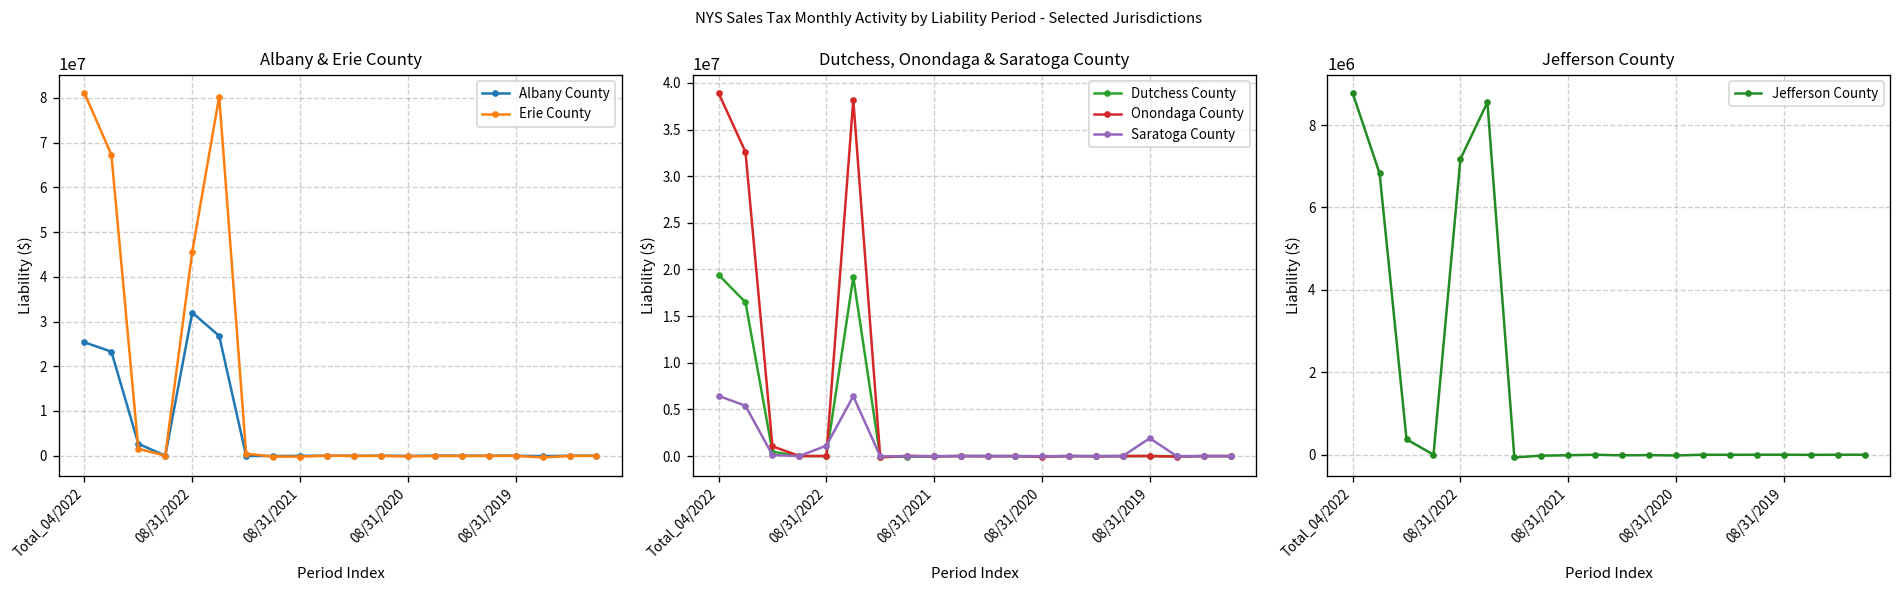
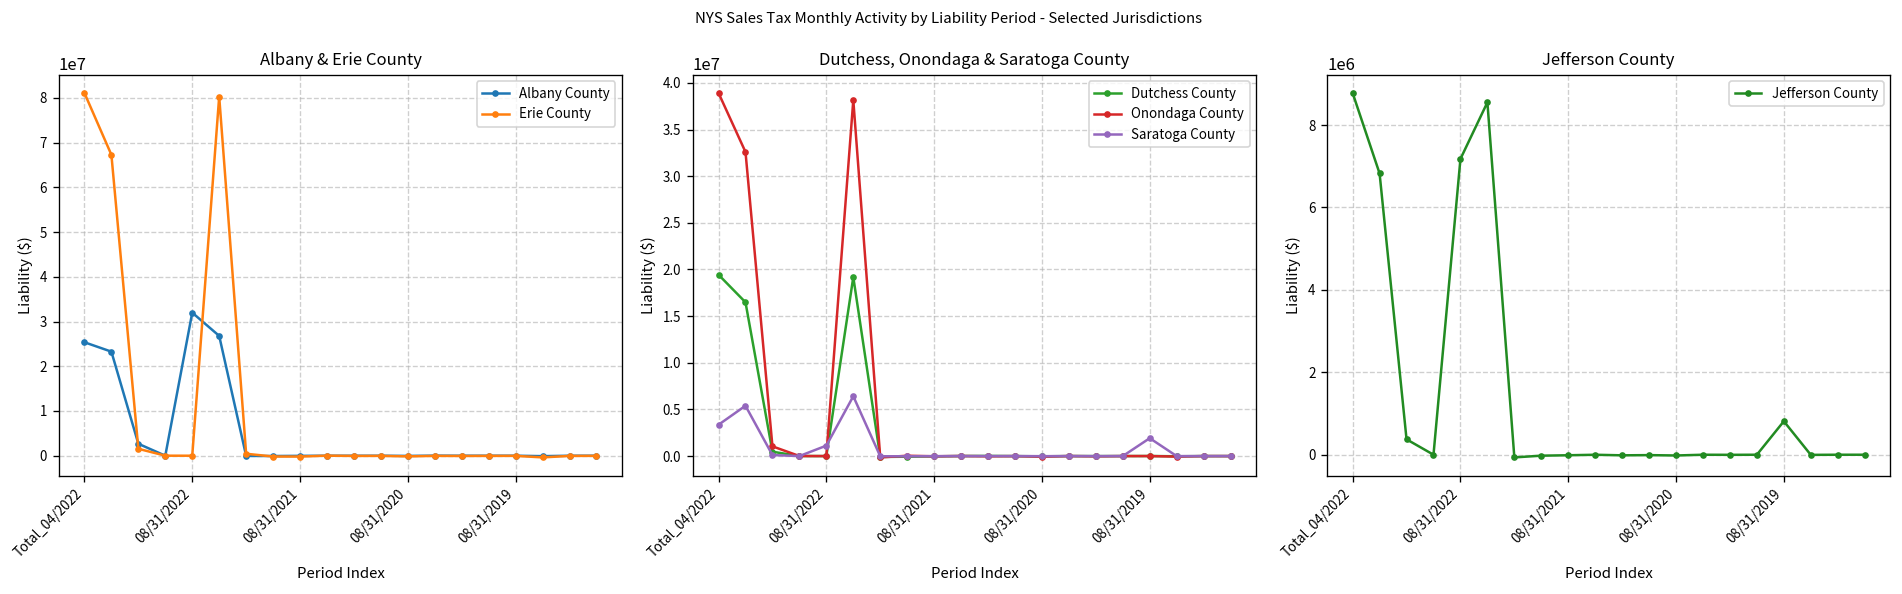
Albany & Erie County, Erie County, 08/31/2022: 46000000 -> 0
Dutchess, Onondaga & Saratoga County, Saratoga County, Total_04/2022: 6000000 -> 3000000
Jefferson County, 08/31/2019: 0 -> 800000
